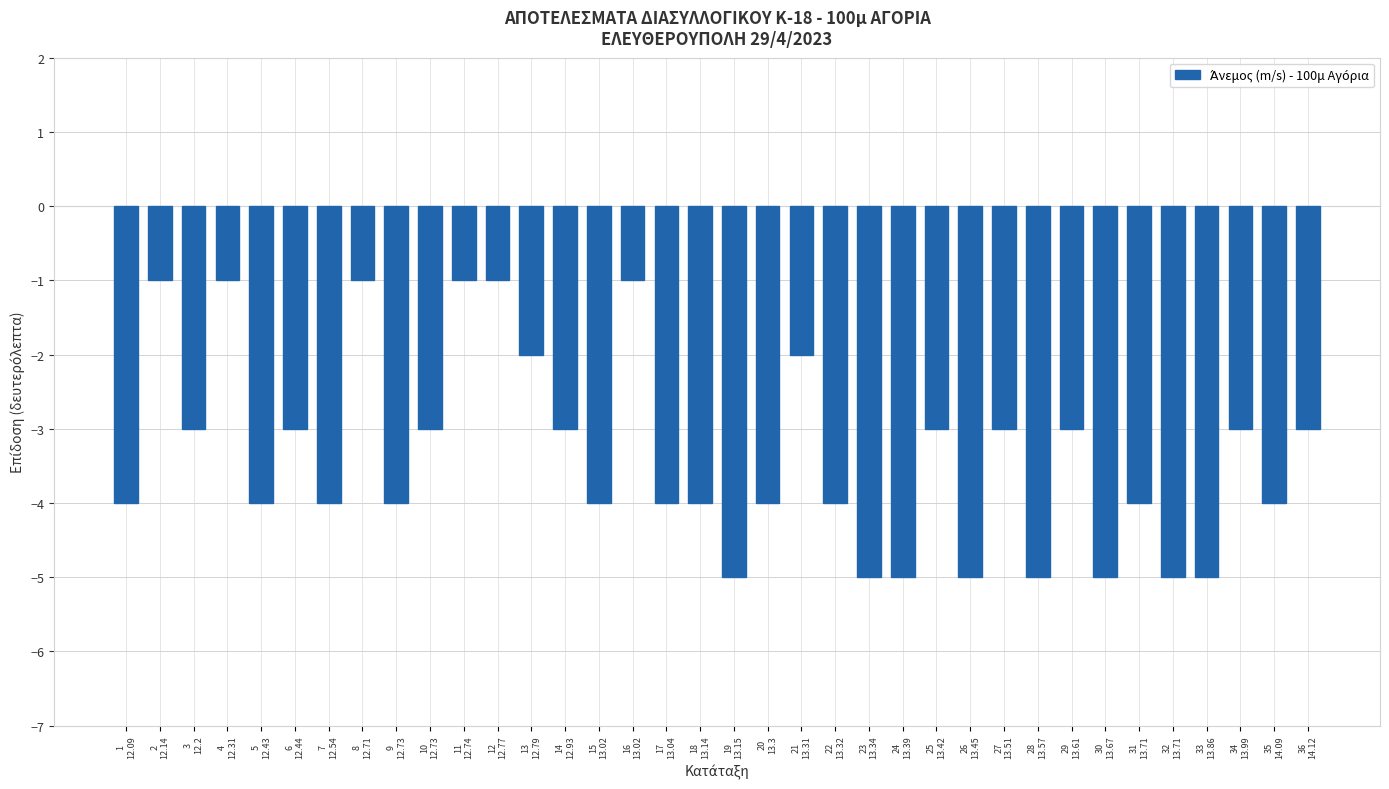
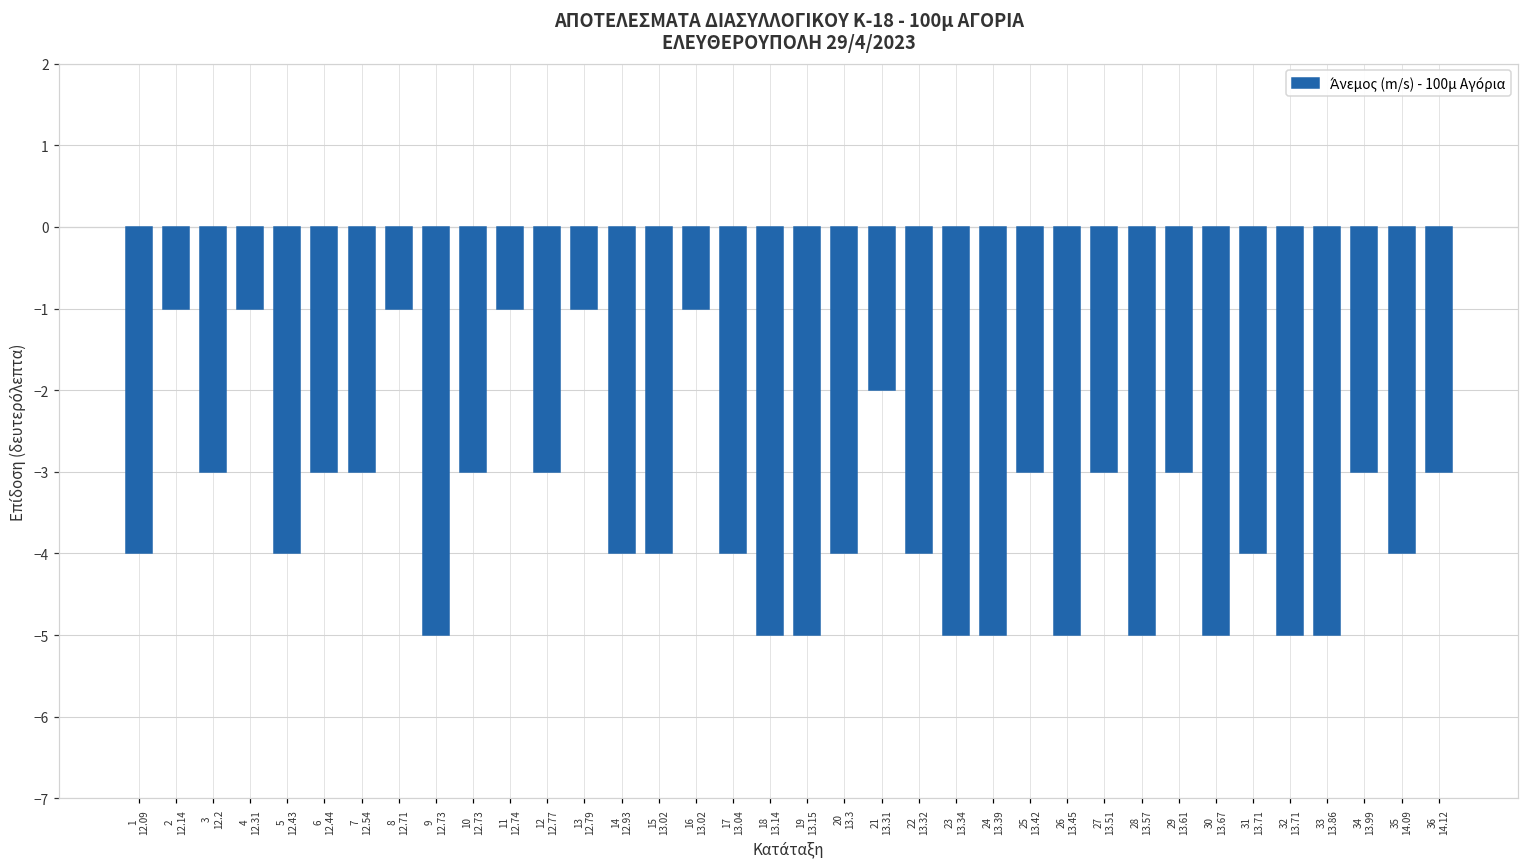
7 12.54: -4 -> -3
9 12.73: -4 -> -5
12 12.77: -1 -> -3
13 12.79: -2 -> -1
14 12.93: -3 -> -4
18 13.14: -4 -> -5
